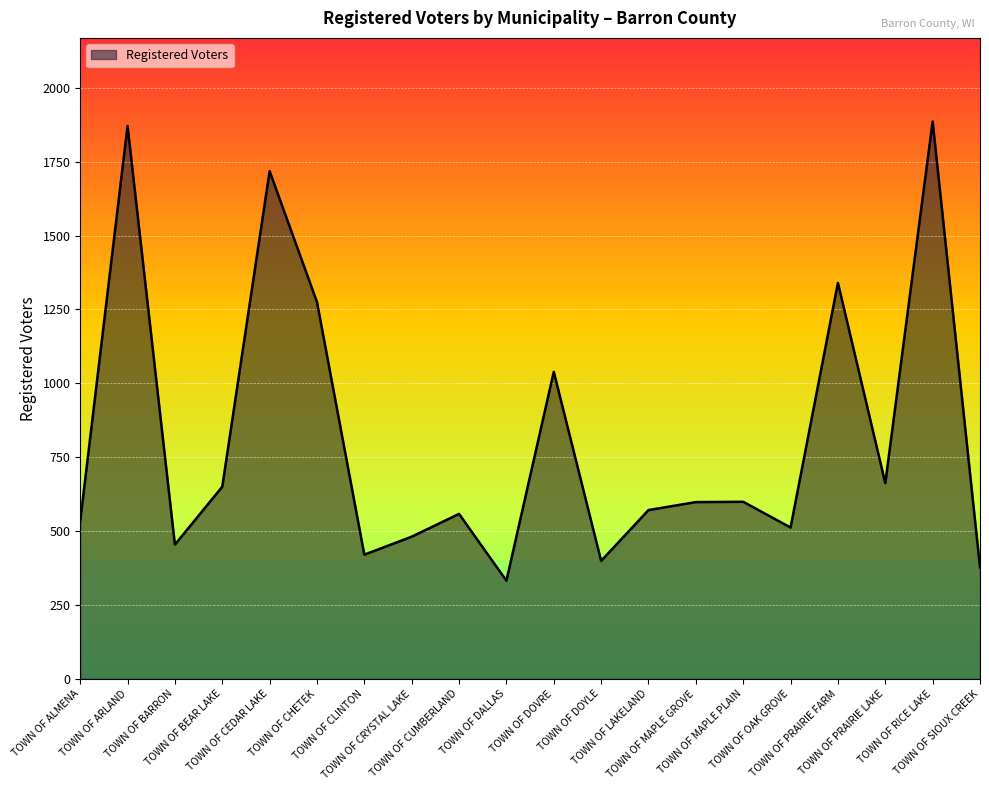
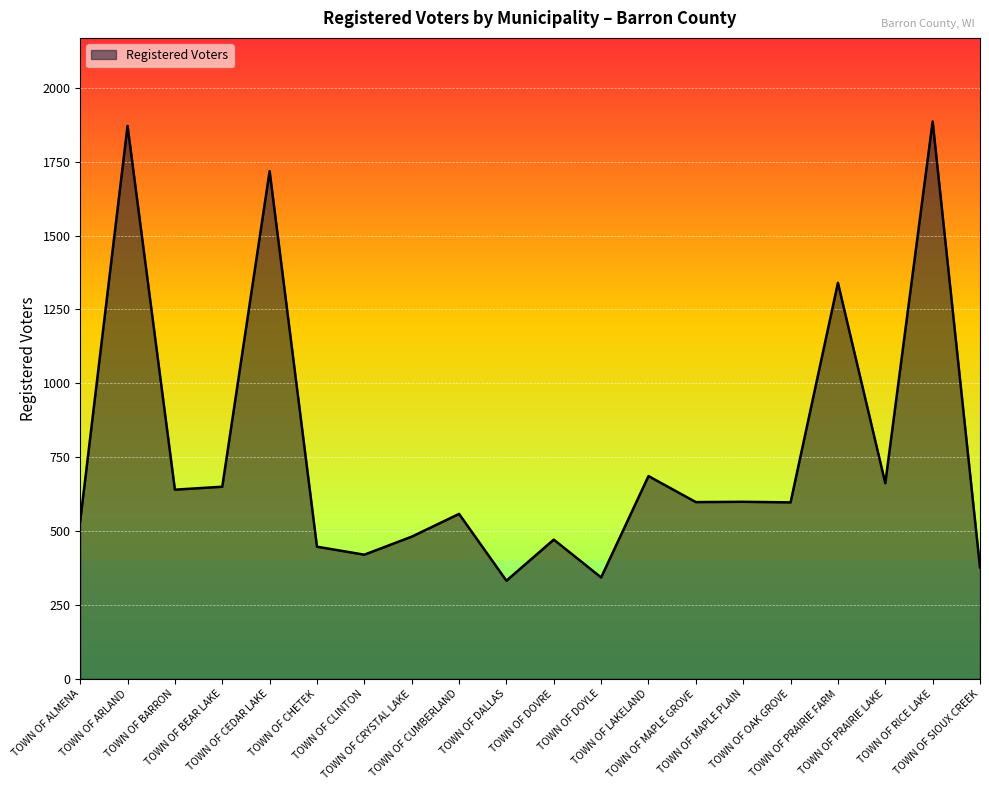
TOWN OF BARRON: 450 -> 640
TOWN OF CHETEK: 1280 -> 450
TOWN OF DOVRE: 1040 -> 470
TOWN OF DOYLE: 400 -> 340
TOWN OF LAKELAND: 570 -> 690
TOWN OF OAK GROVE: 510 -> 600
